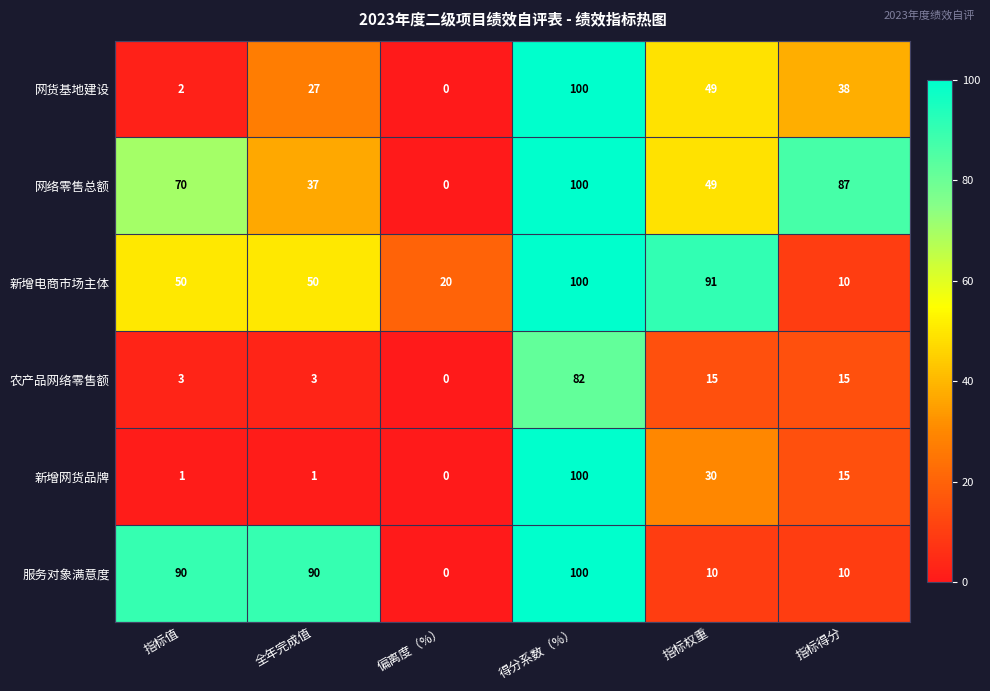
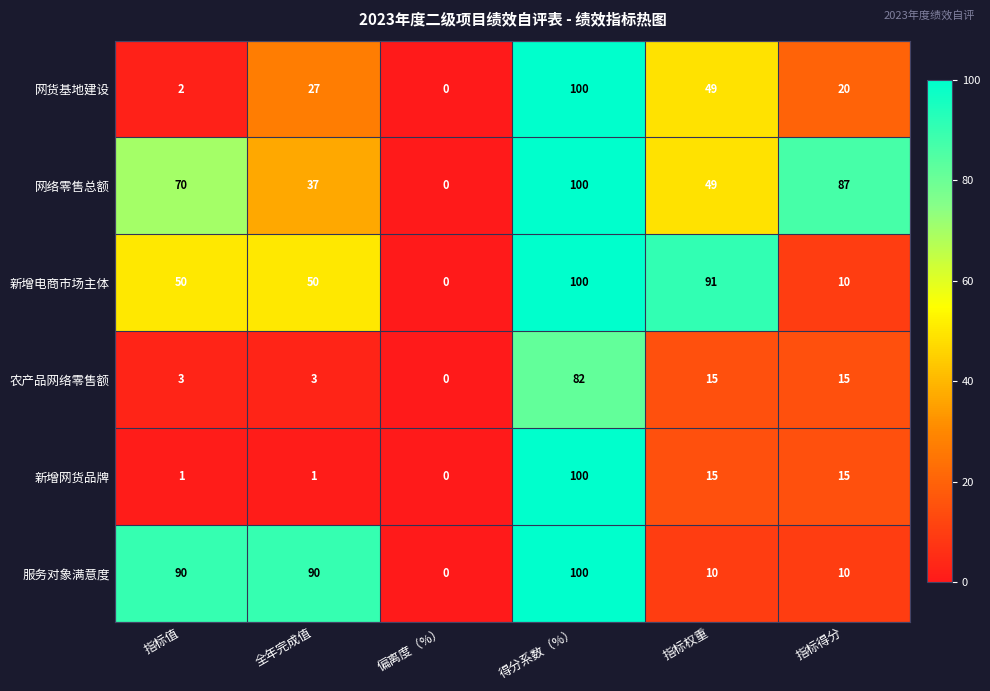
网货基地建设, 指标得分: 38 -> 20
新增电商市场主体, 偏离度（%）: 20 -> 0
新增网货品牌, 指标权重: 30 -> 15
